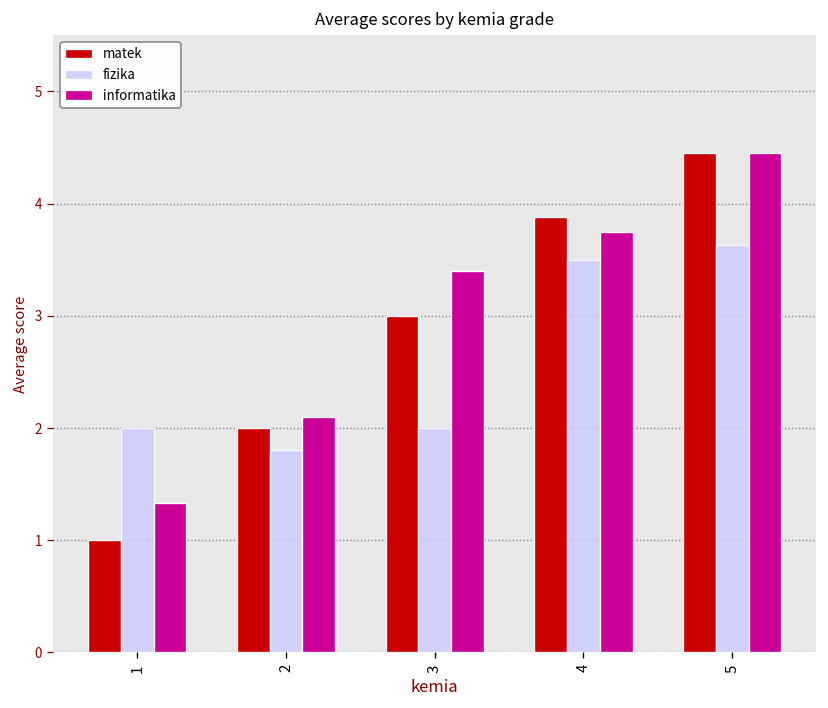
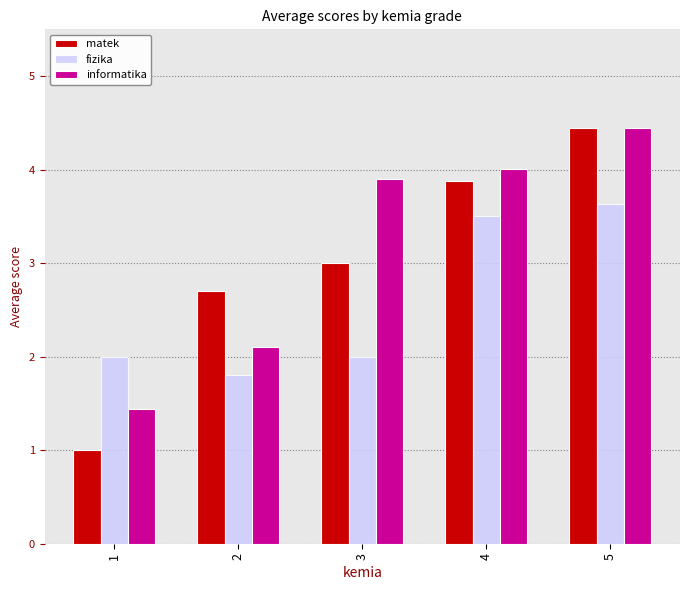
informatika, 1: 1.3 -> 1.4
matek, 2: 2.0 -> 2.7
informatika, 3: 3.4 -> 3.9
informatika, 4: 3.8 -> 4.0
